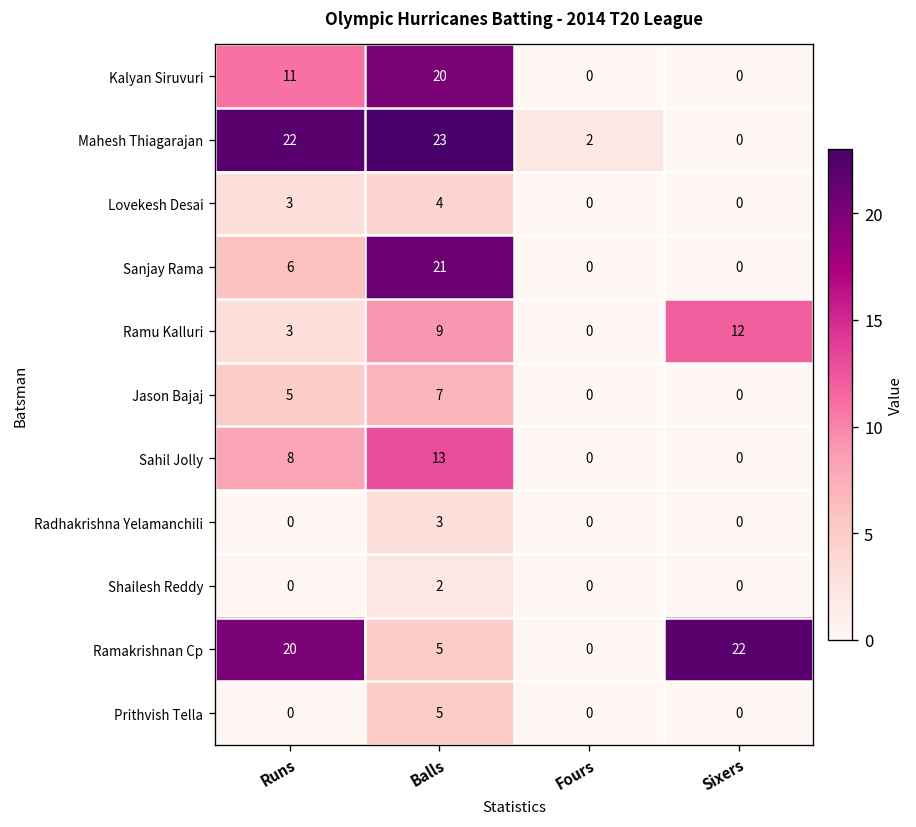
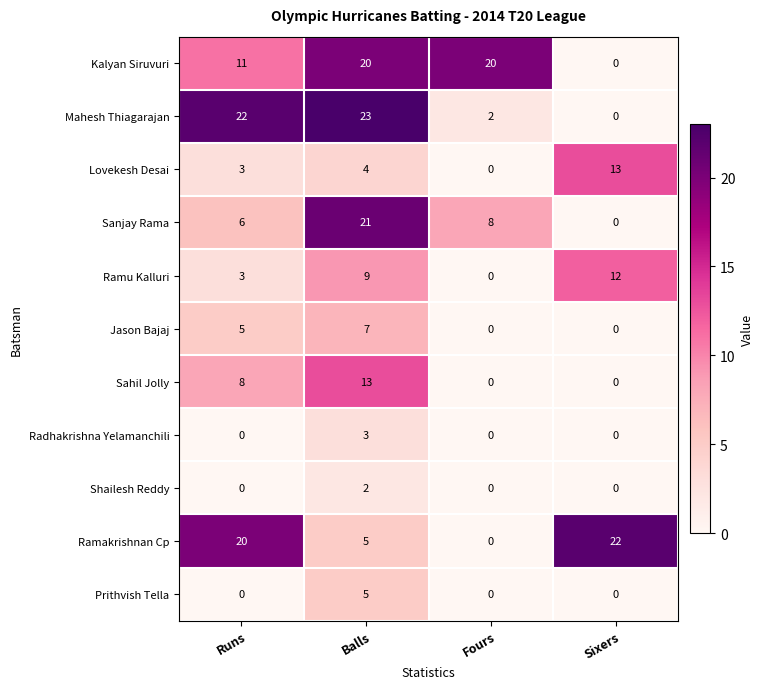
Kalyan Siruvuri, Fours: 0 -> 20
Lovekesh Desai, Sixers: 0 -> 13
Sanjay Rama, Fours: 0 -> 8
